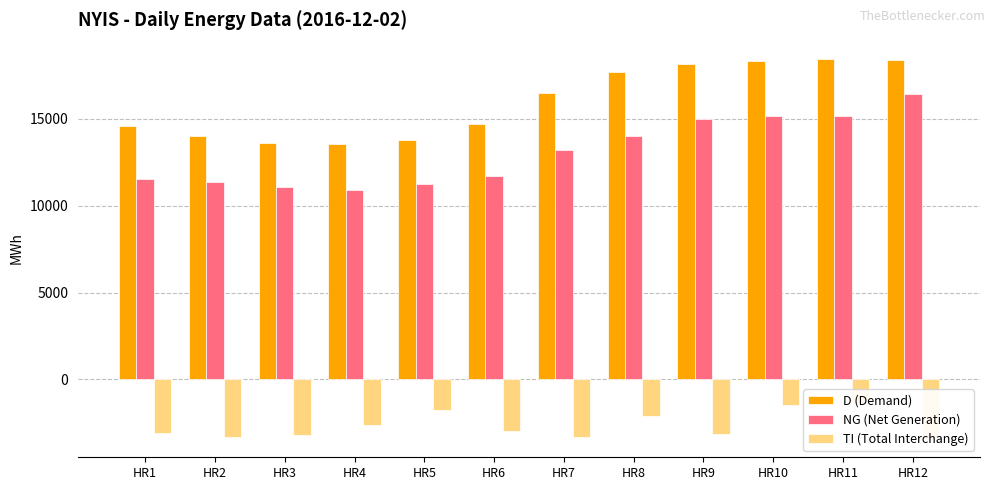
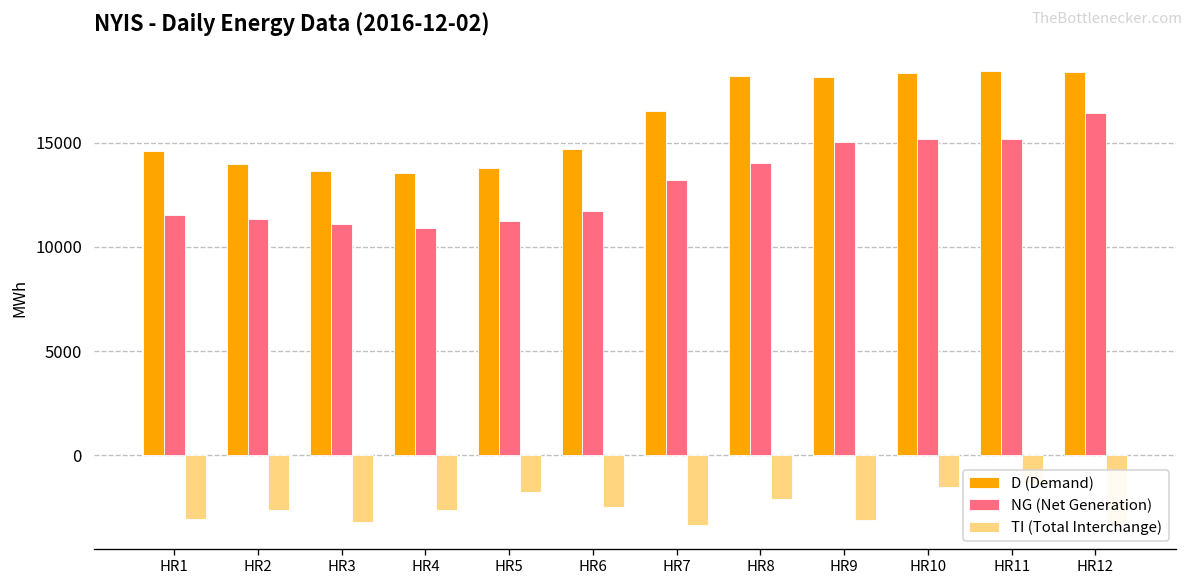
TI (Total Interchange), HR2: -3300 -> -2600
TI (Total Interchange), HR6: -3000 -> -2500
D (Demand), HR8: 17700 -> 18200
